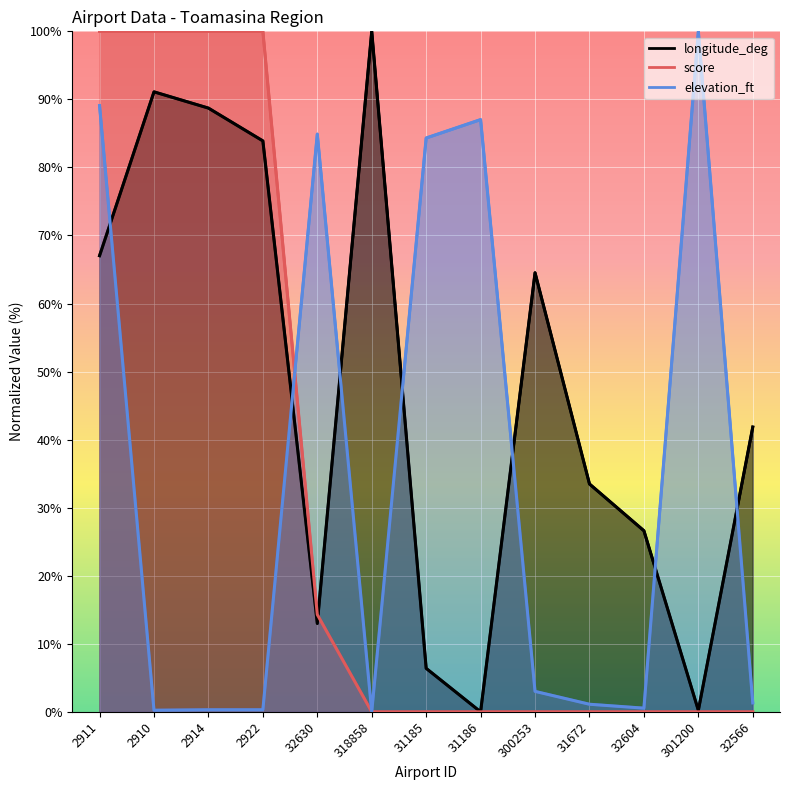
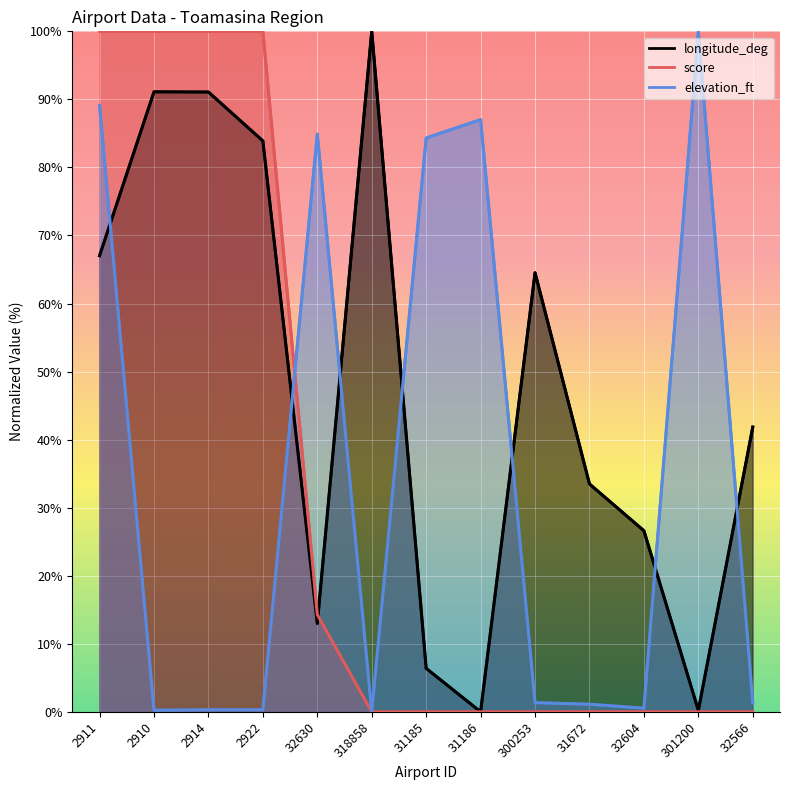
longitude_deg, 2914: 89% -> 91%
elevation_ft, 300253: 3% -> 1%
